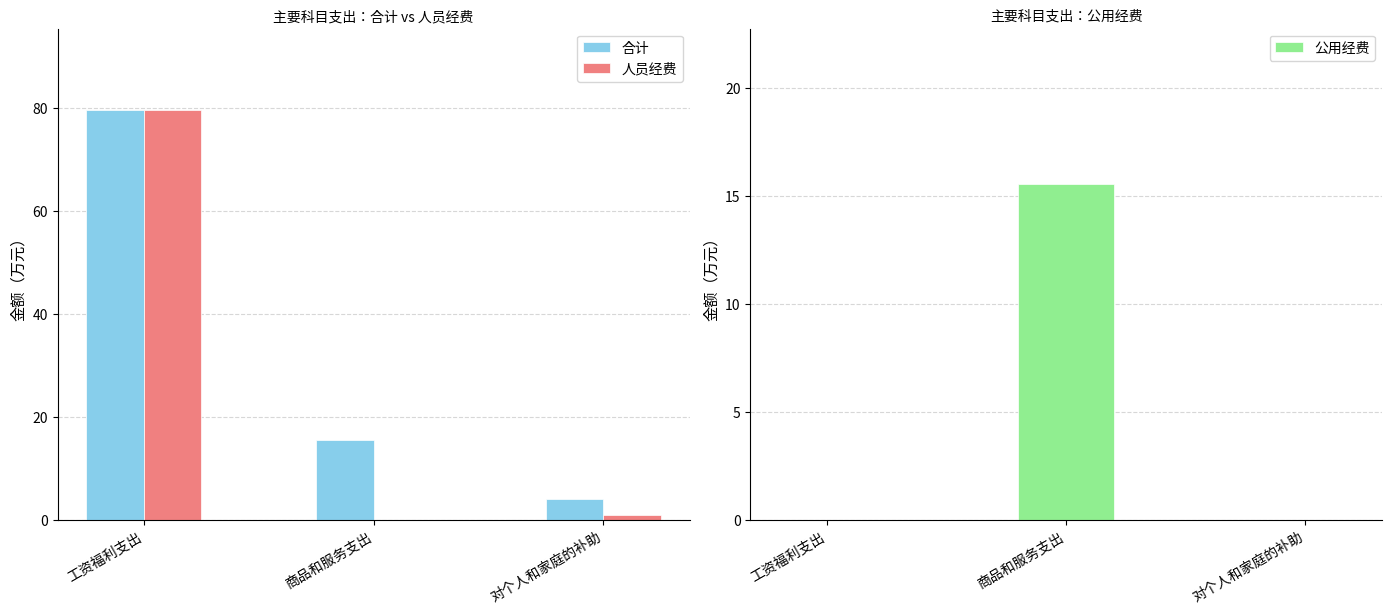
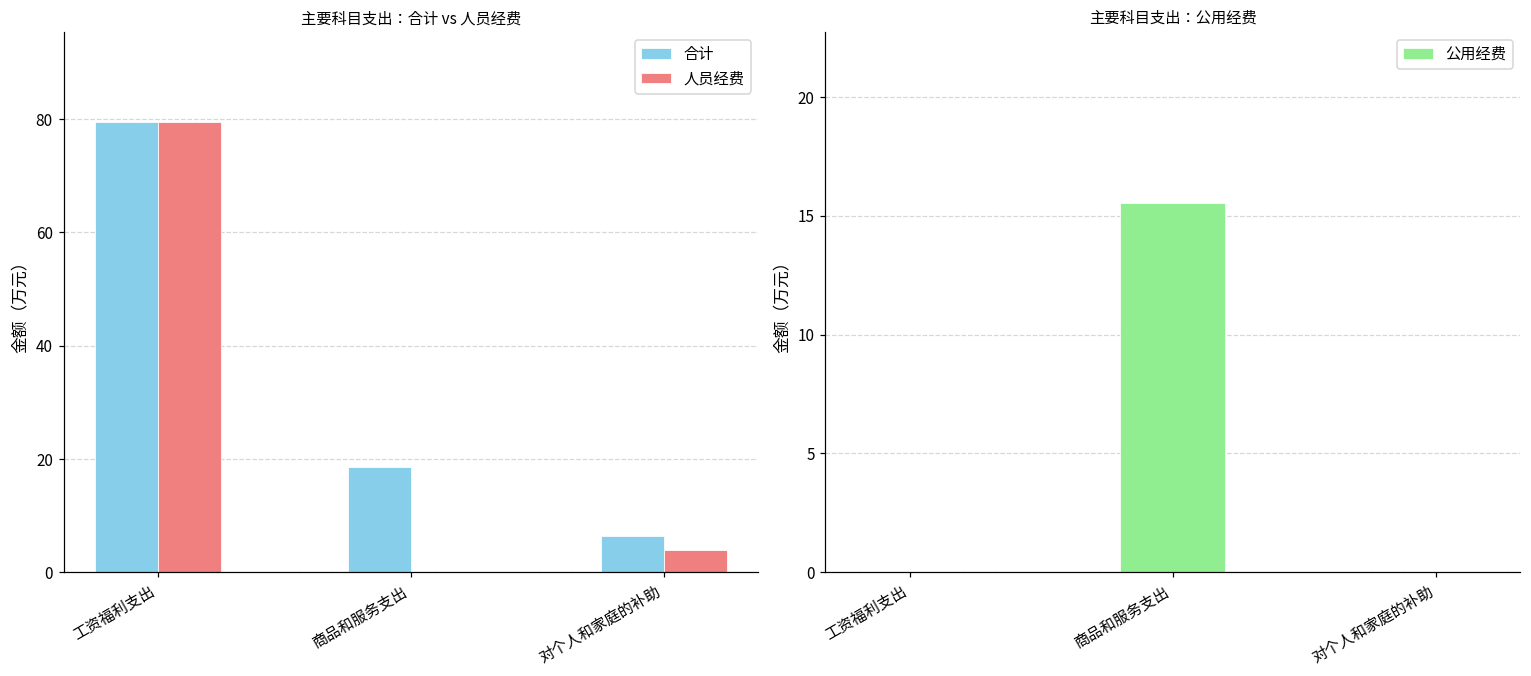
主要科目支出：合计 vs 人员经费, 合计, 商品和服务支出: 16 -> 19
主要科目支出：合计 vs 人员经费, 合计, 对个人和家庭的补助: 4 -> 6
主要科目支出：合计 vs 人员经费, 人员经费, 对个人和家庭的补助: 1 -> 4
